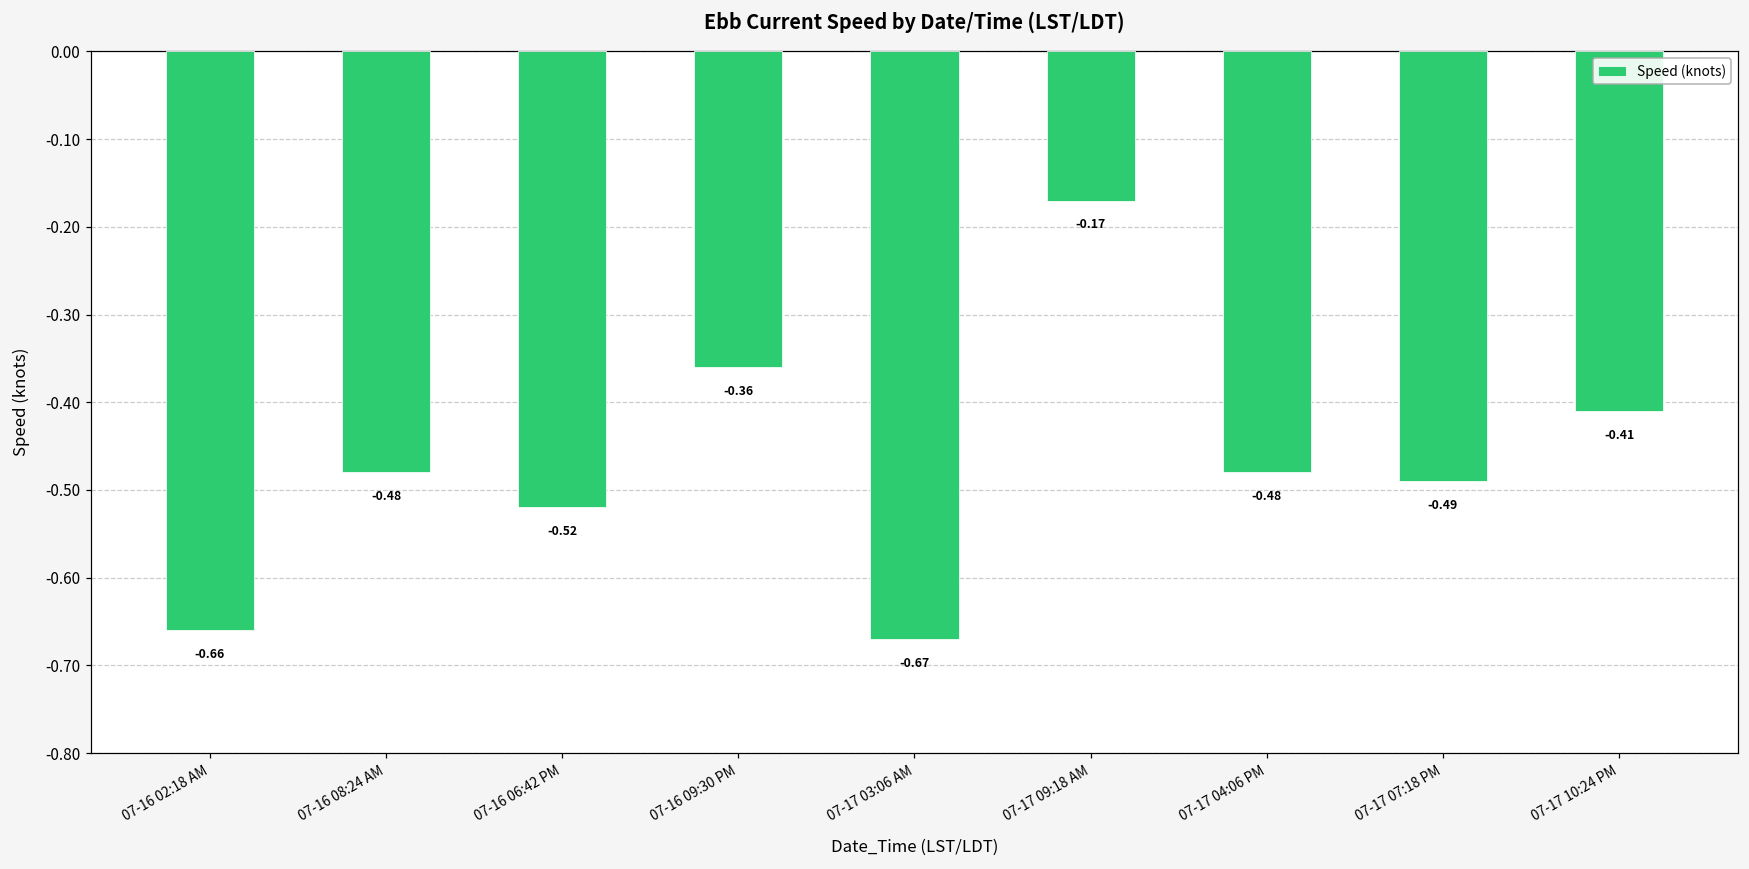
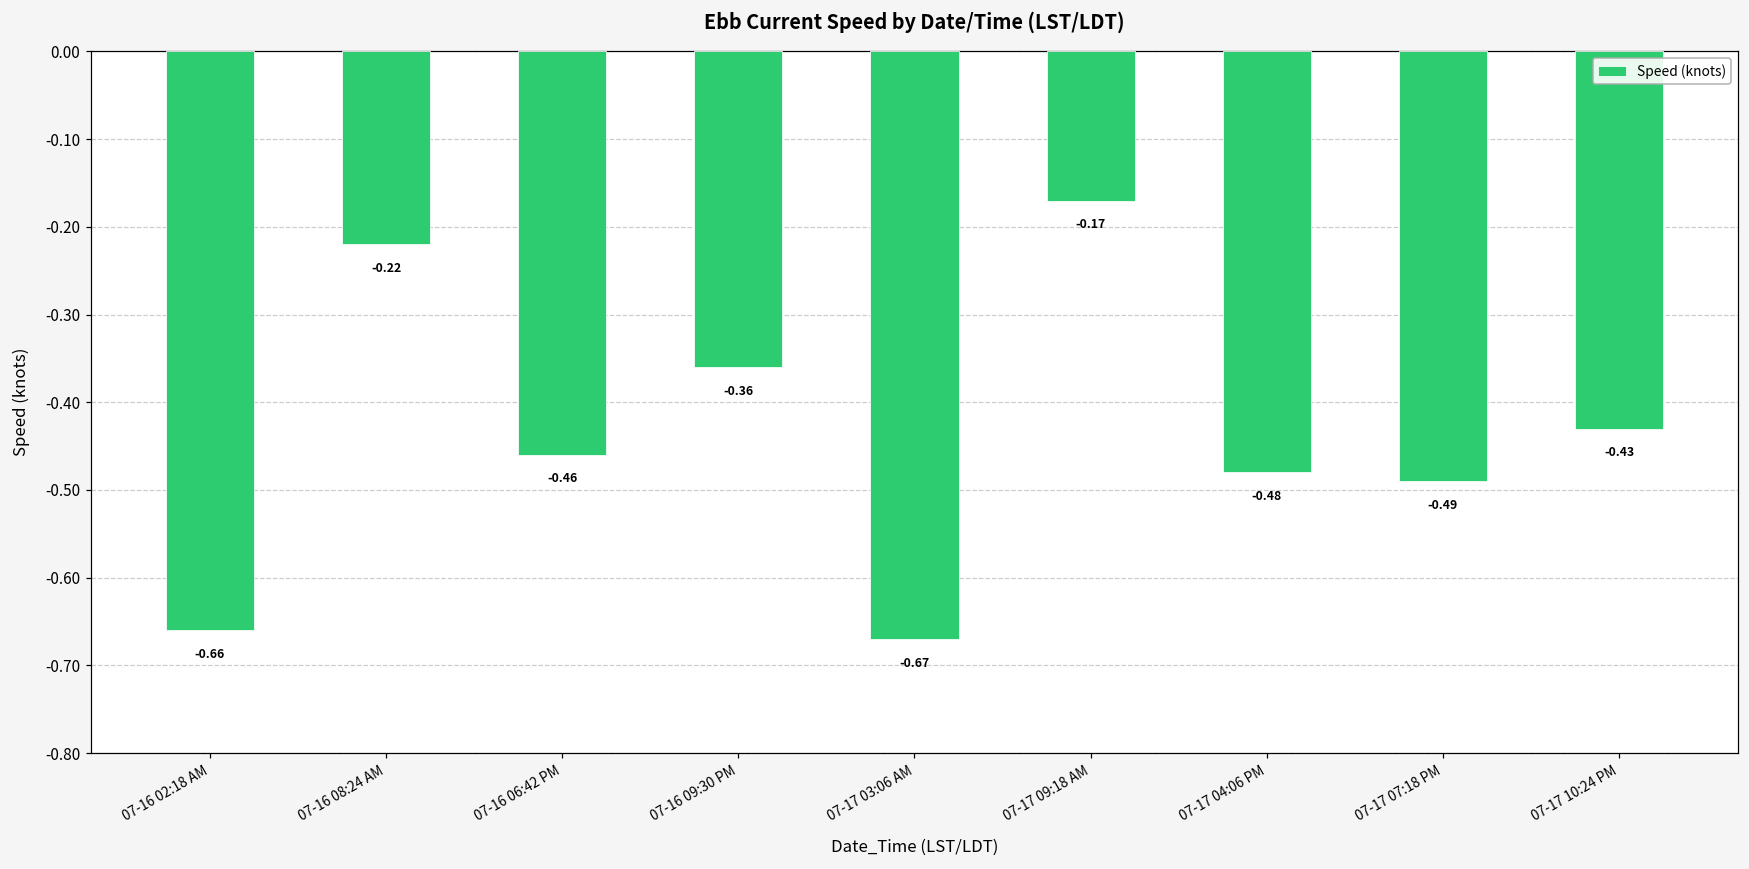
07-16 08:24 AM: -0.48 -> -0.22
07-16 06:42 PM: -0.52 -> -0.46
07-17 10:24 PM: -0.41 -> -0.43
